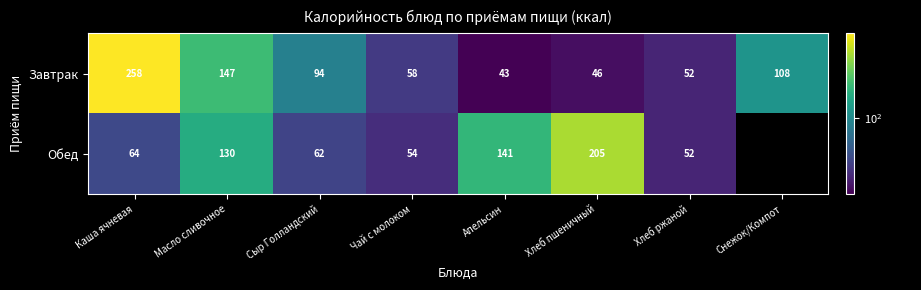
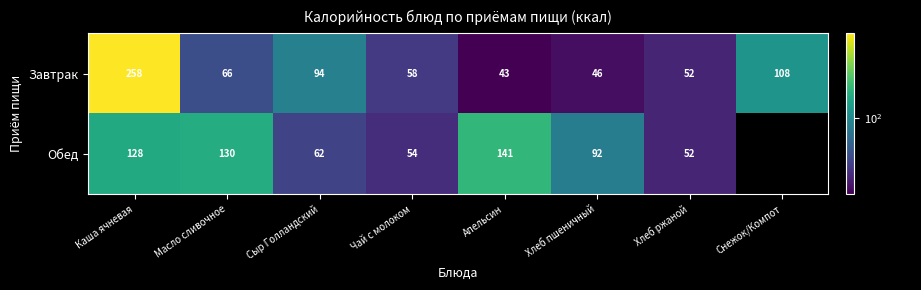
Завтрак, Масло сливочное: 147 -> 66
Обед, Каша ячневая: 64 -> 128
Обед, Хлеб пшеничный: 205 -> 92
